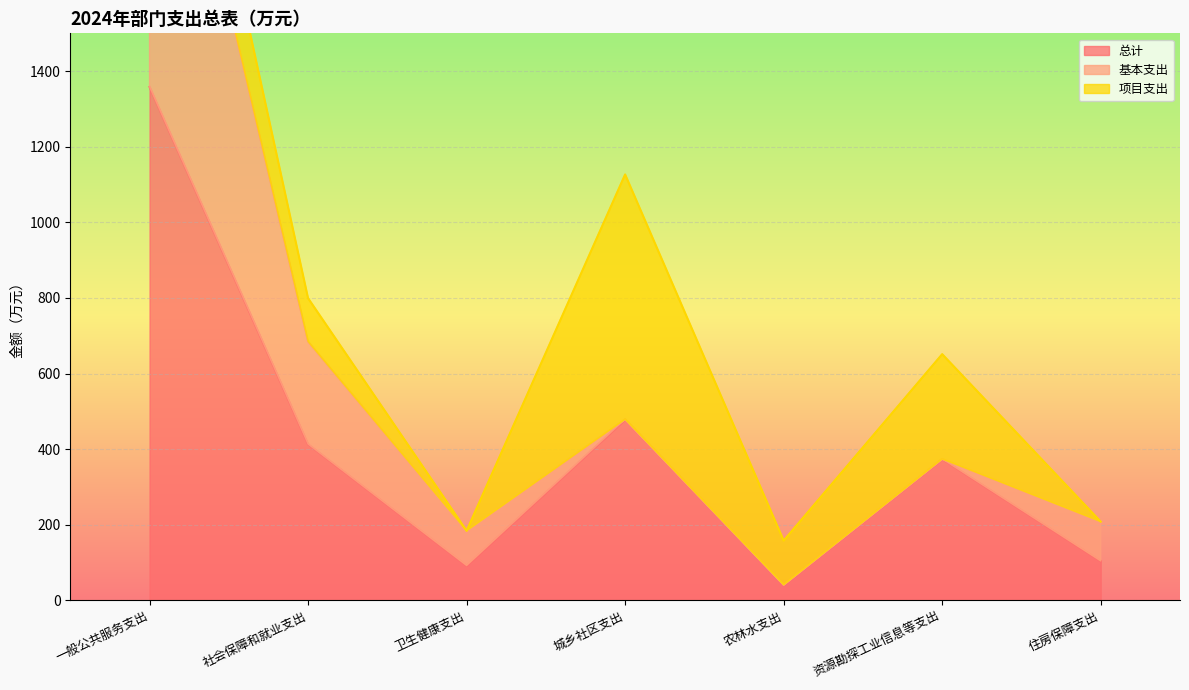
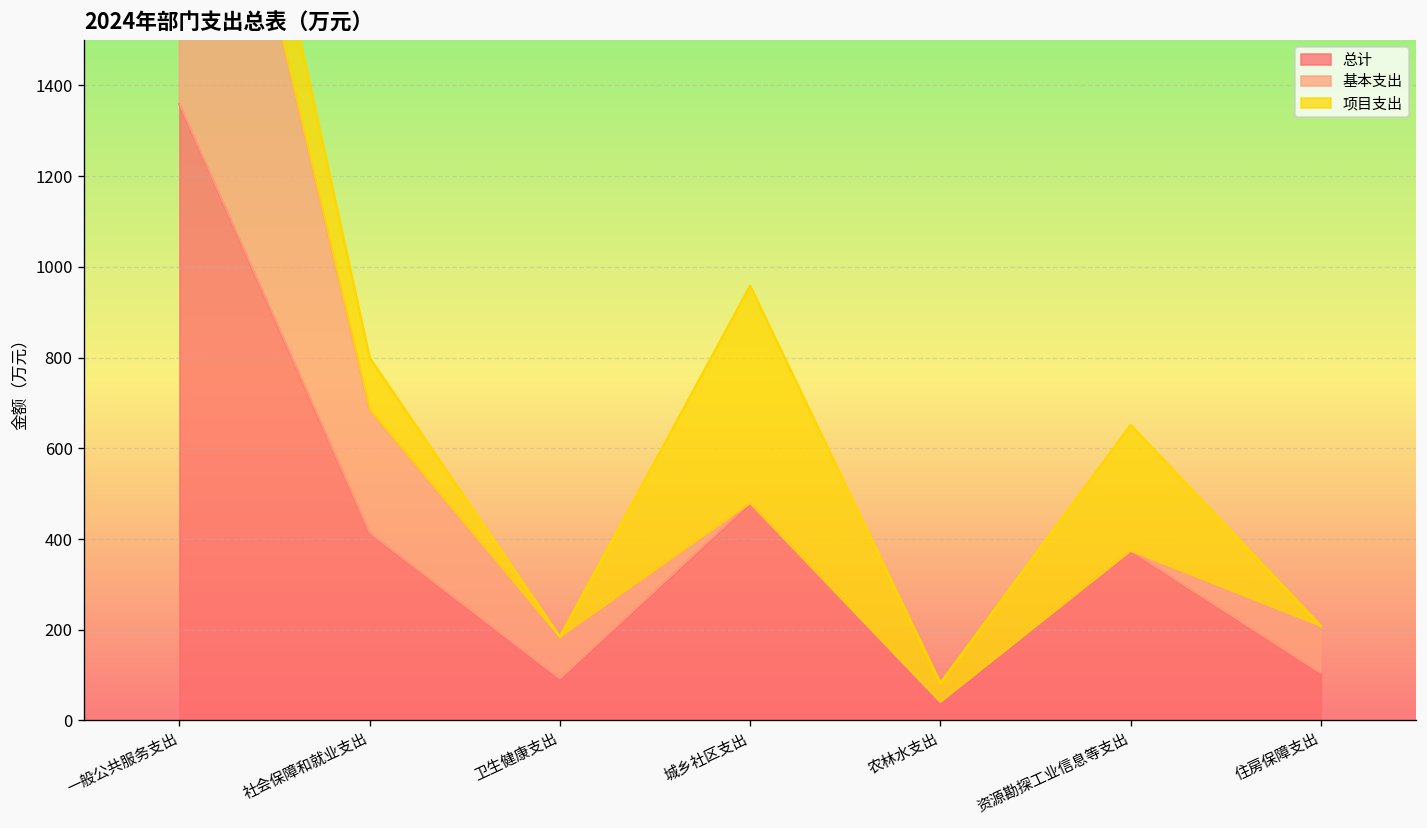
项目支出, 城乡社区支出: 650 -> 480
项目支出, 农林水支出: 120 -> 40
